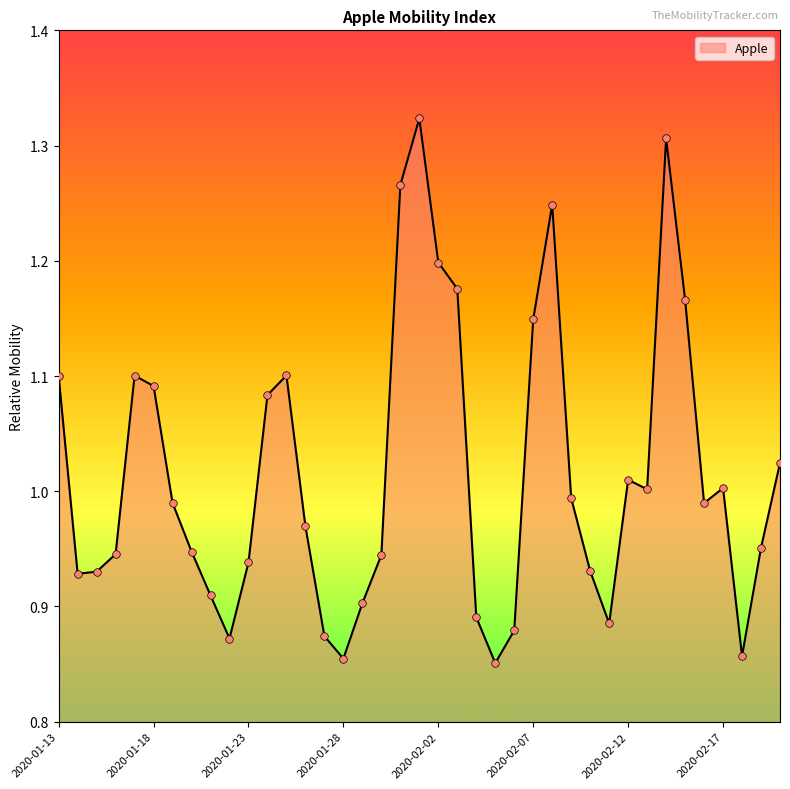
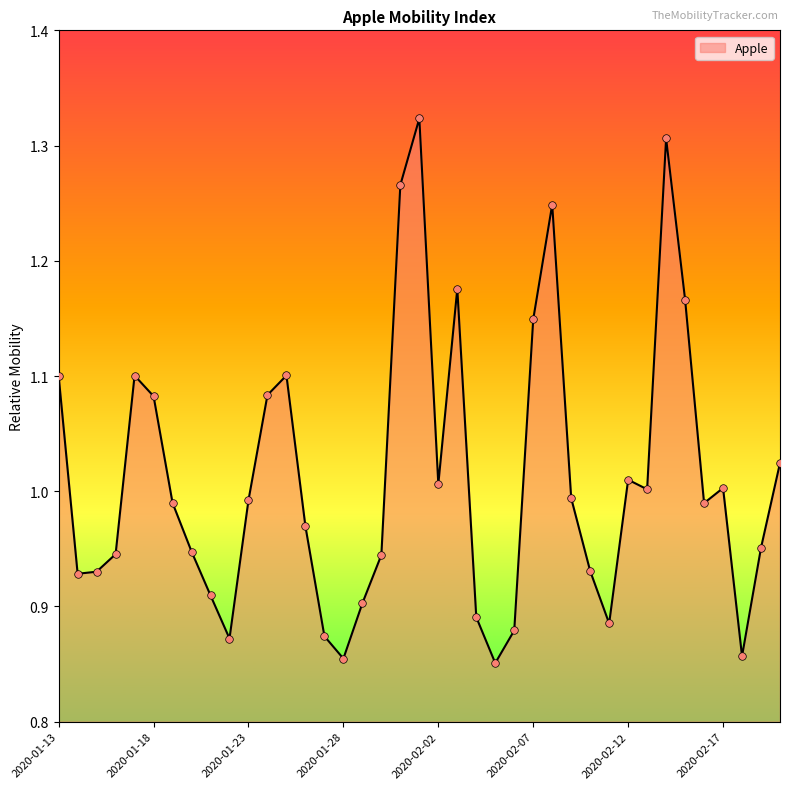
2020-01-18: 1.091 -> 1.083
2020-01-23: 0.938 -> 0.992
2020-02-02: 1.199 -> 1.006
